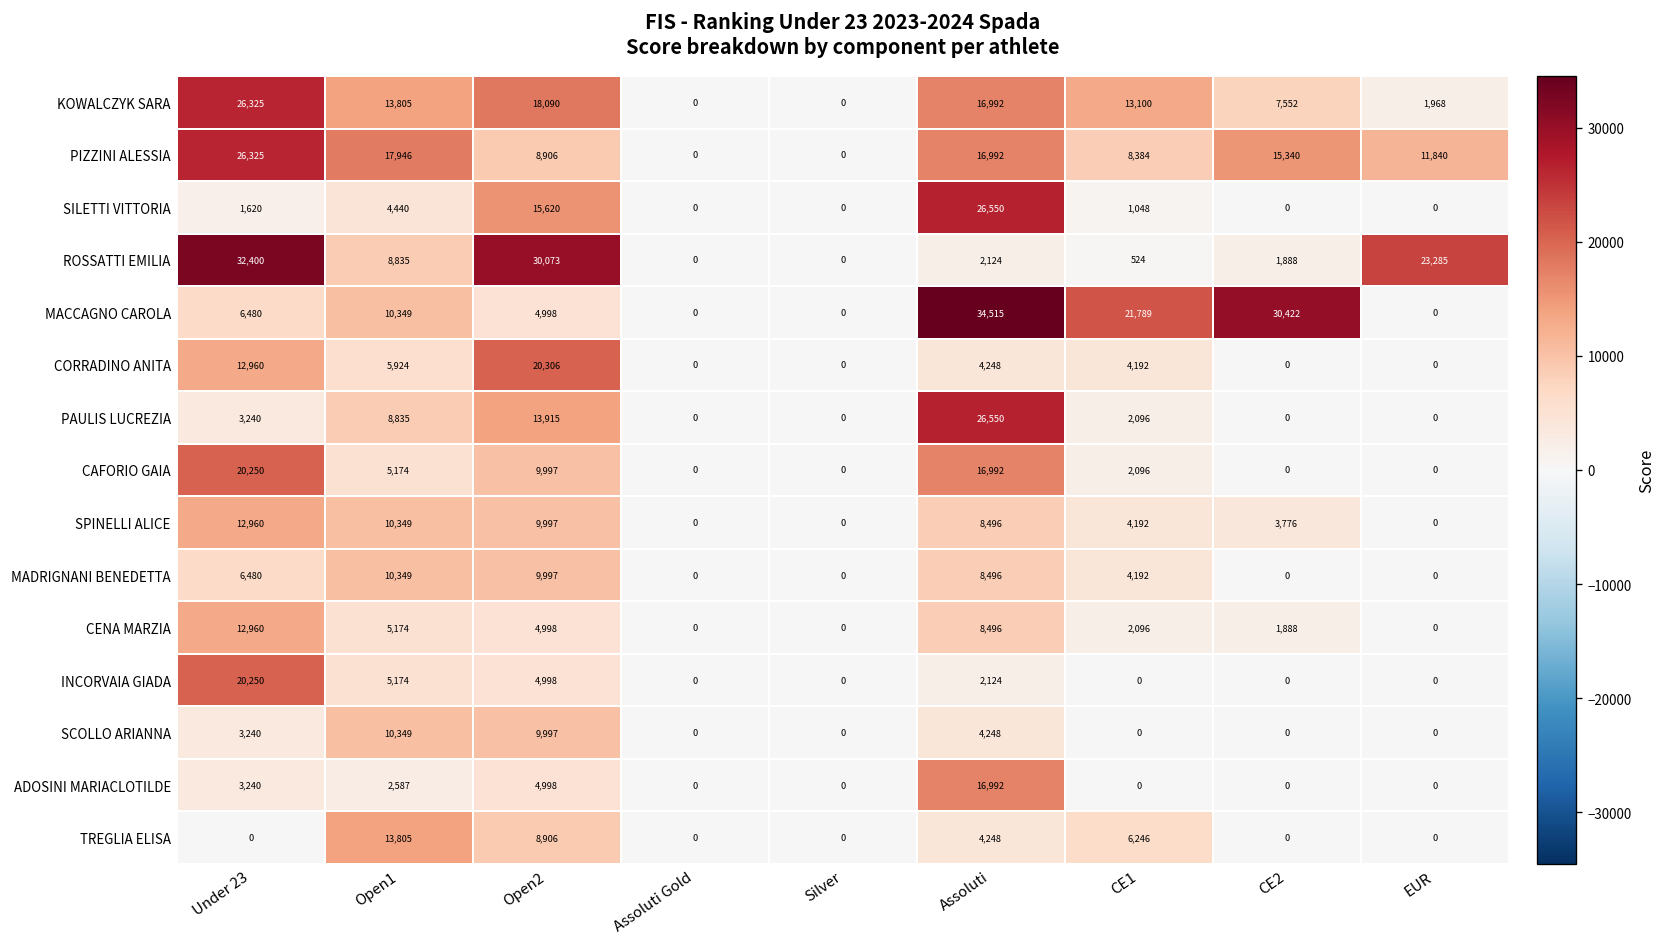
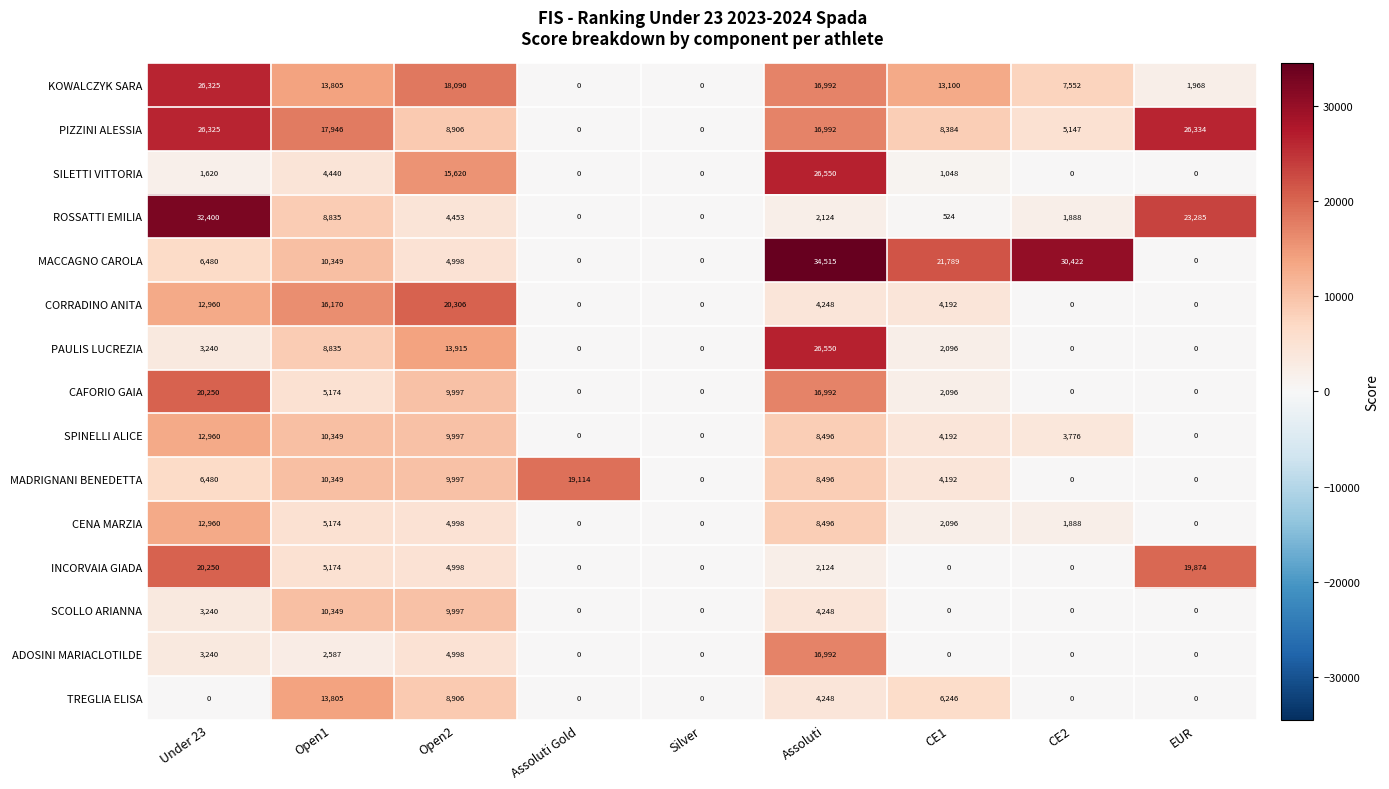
PIZZINI ALESSIA, CE2: 15,340 -> 5,147
PIZZINI ALESSIA, EUR: 11,840 -> 26,334
ROSSATTI EMILIA, Open2: 30,073 -> 4,453
CORRADINO ANITA, Open1: 5,924 -> 16,170
MADRIGNANI BENEDETTA, Assoluti Gold: 0 -> 19,114
INCORVAIA GIADA, EUR: 0 -> 19,874
